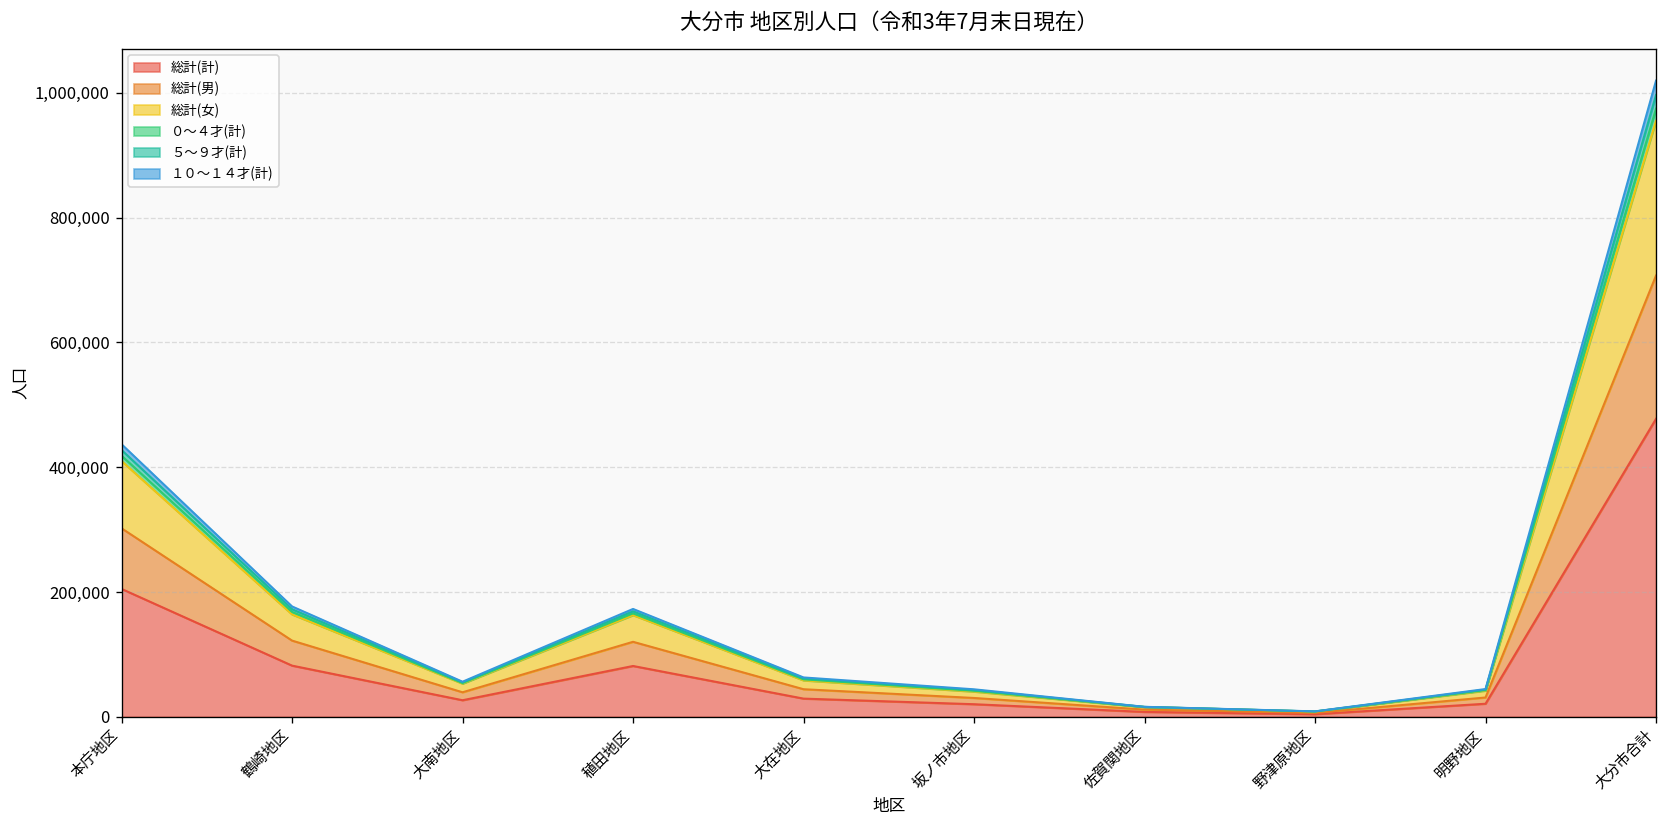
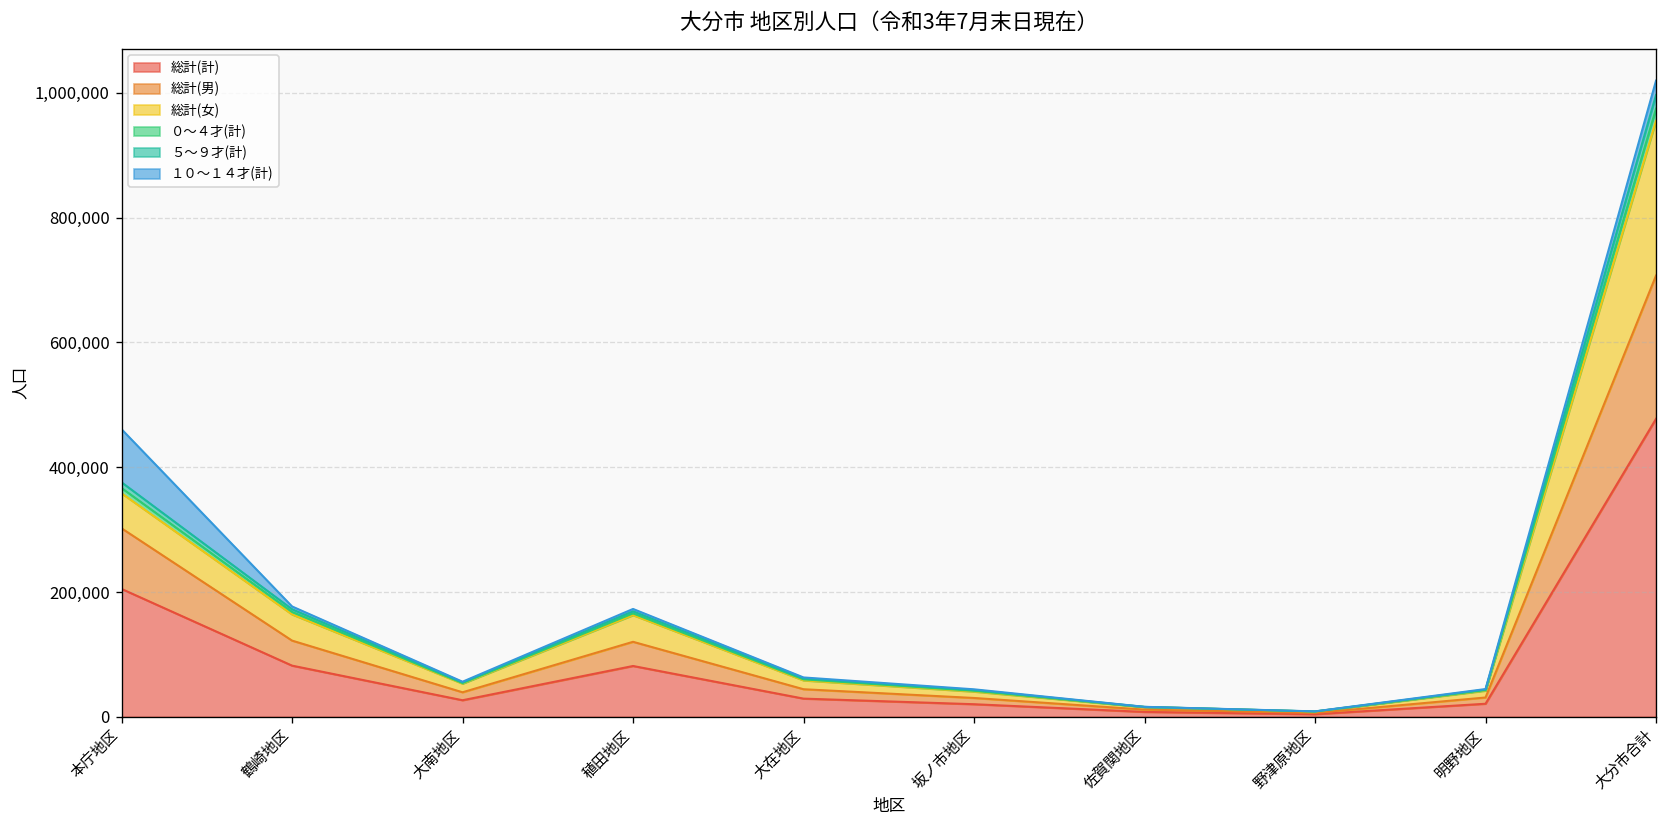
総計(女), 本庁地区: 110,000 -> 60,000
１０～１４才(計), 本庁地区: 10,000 -> 90,000
